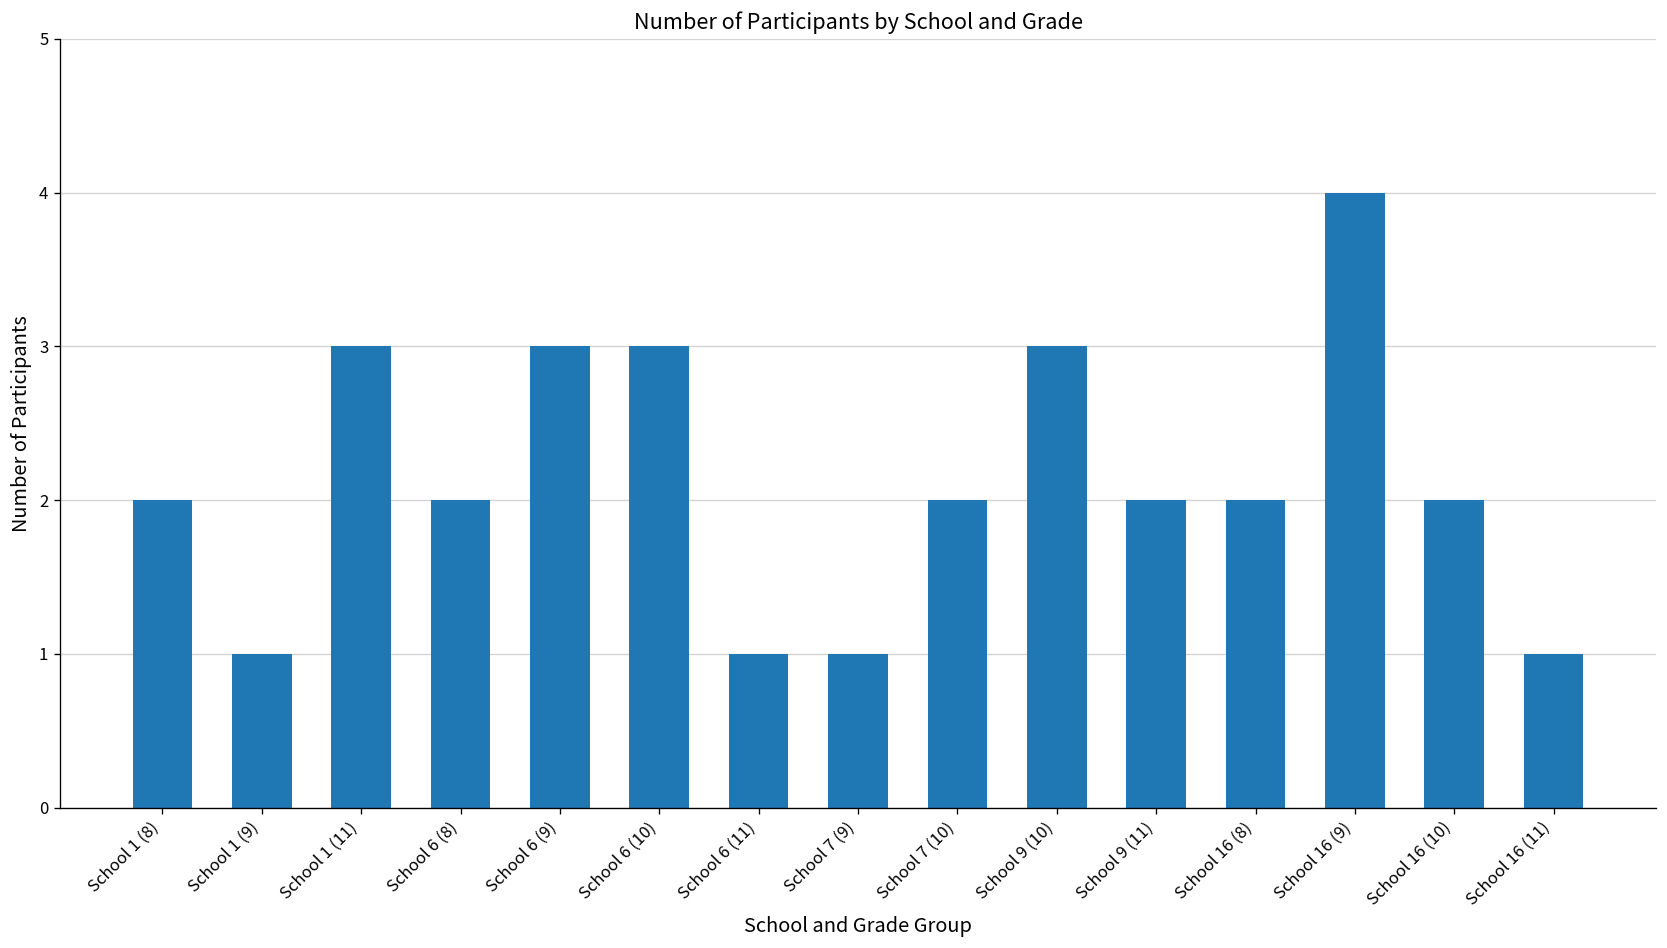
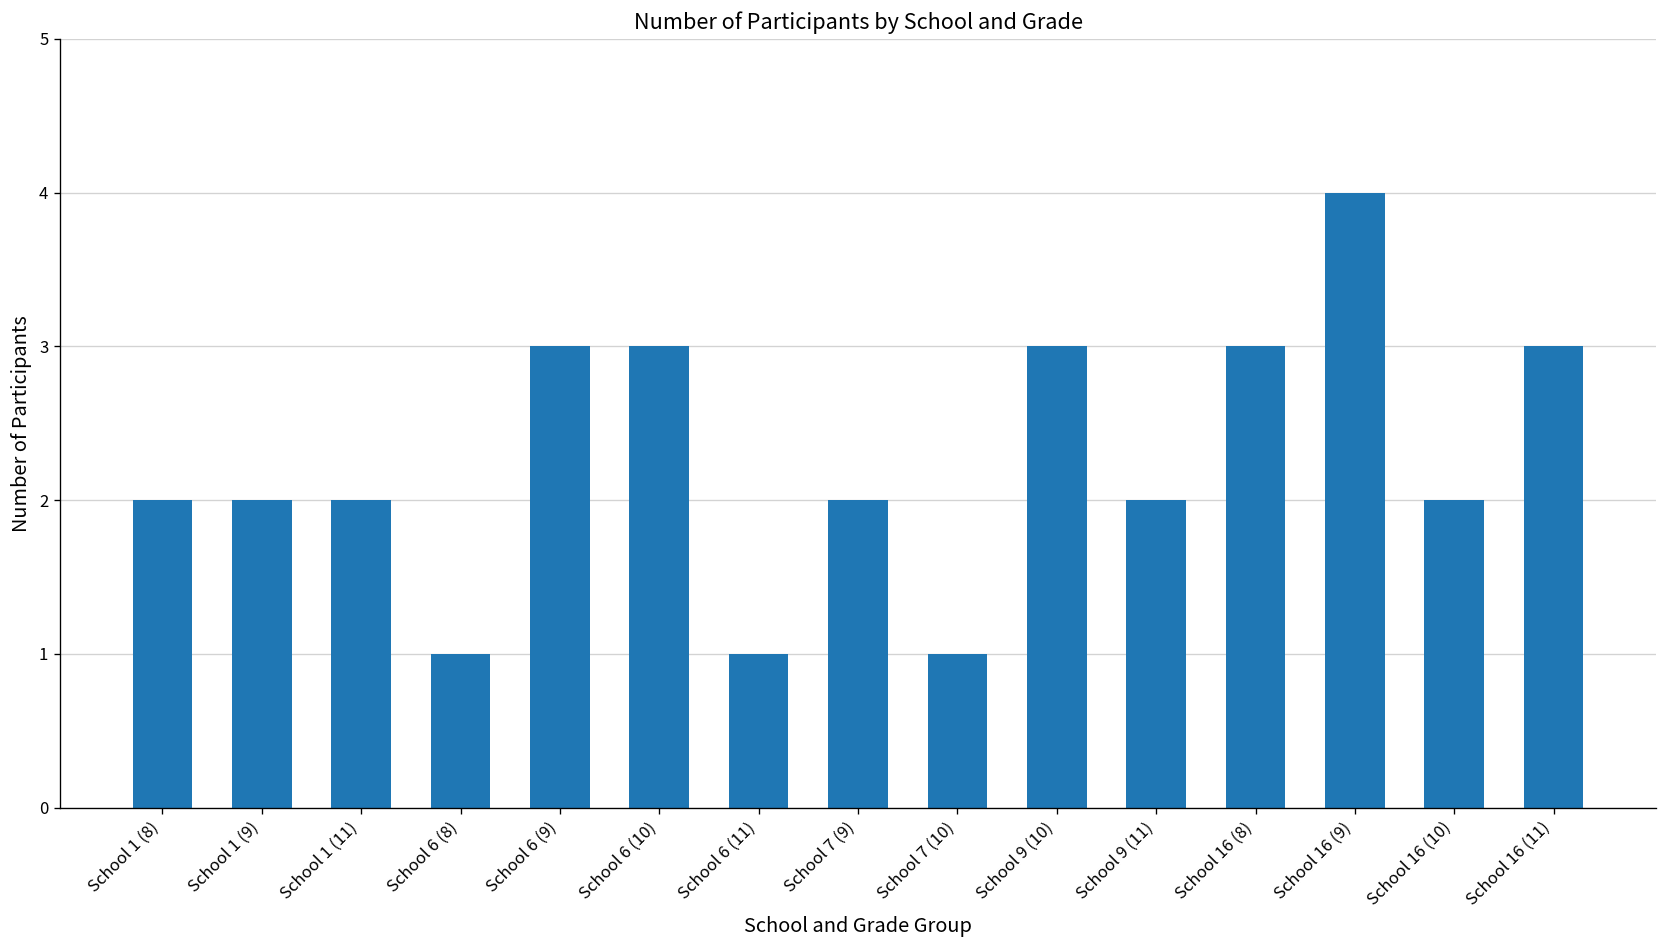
School 1 (9): 1 -> 2
School 1 (11): 3 -> 2
School 6 (8): 2 -> 1
School 7 (9): 1 -> 2
School 7 (10): 2 -> 1
School 16 (8): 2 -> 3
School 16 (11): 1 -> 3
